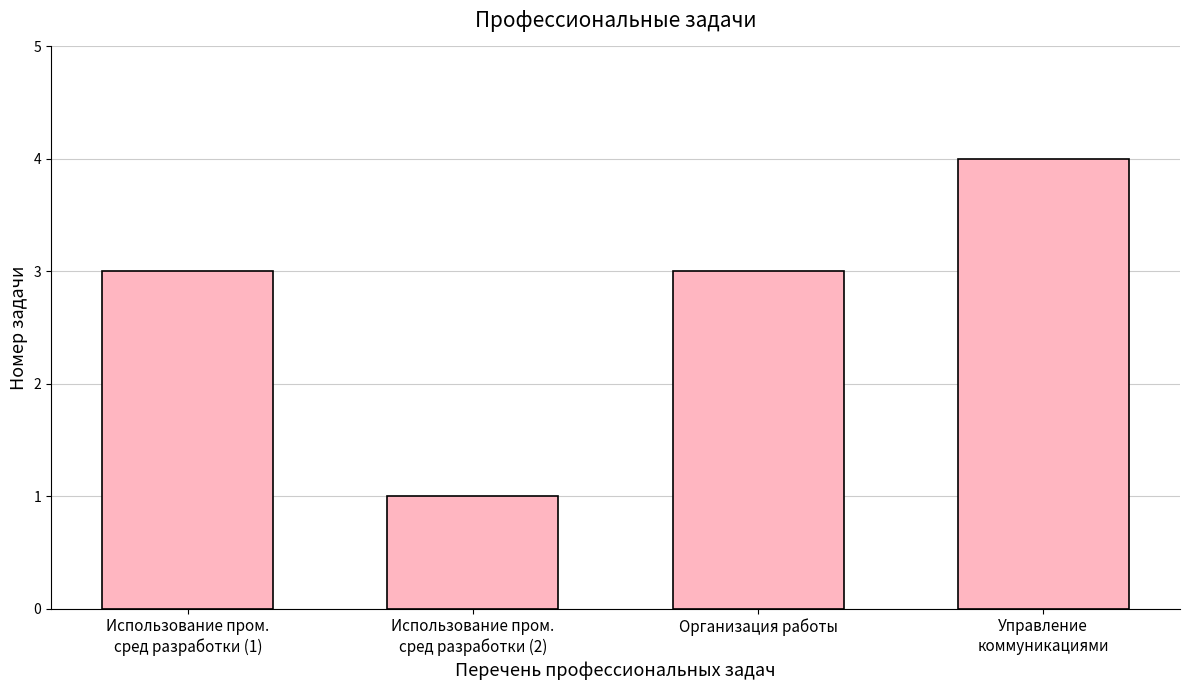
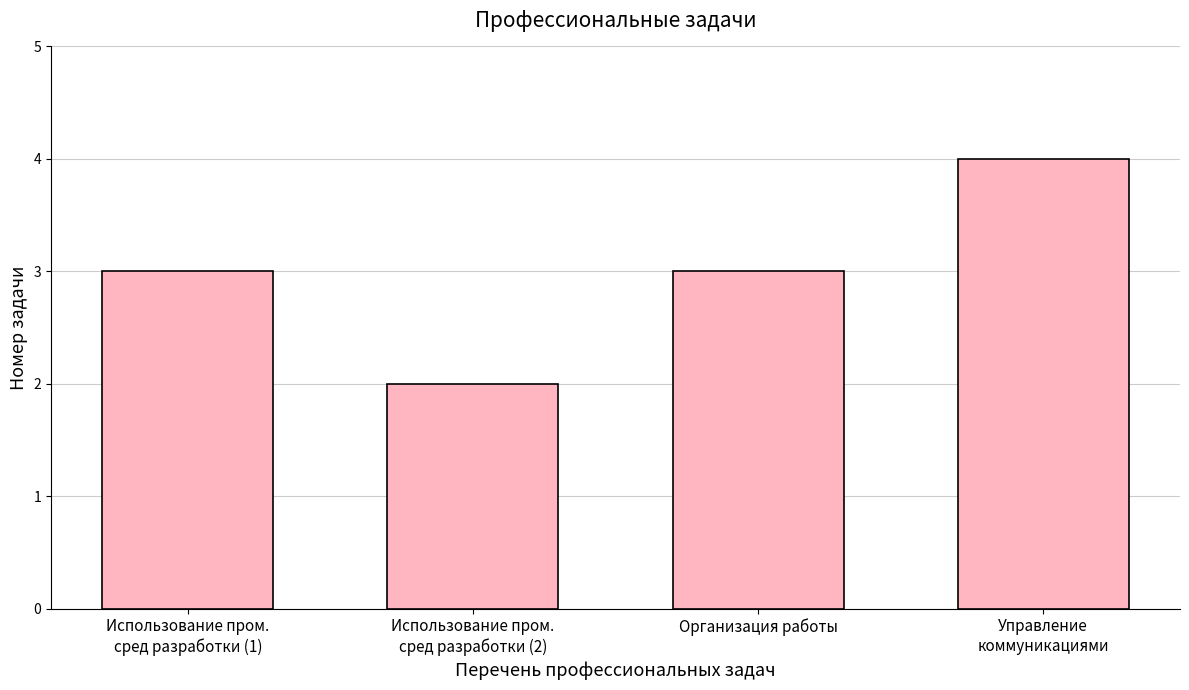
Использование пром. сред разработки (2): 1 -> 2
